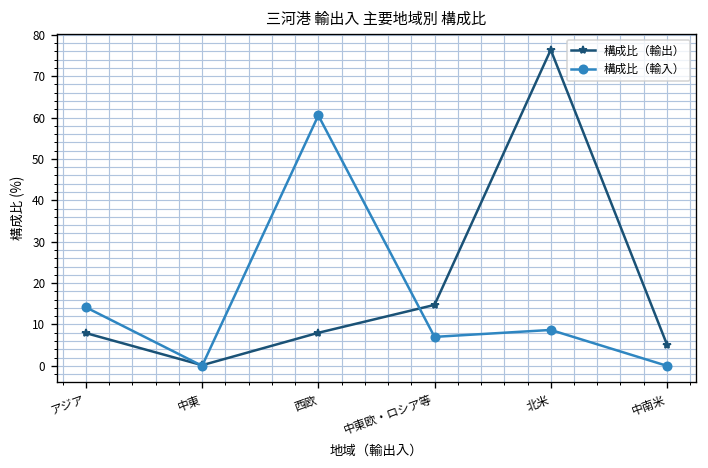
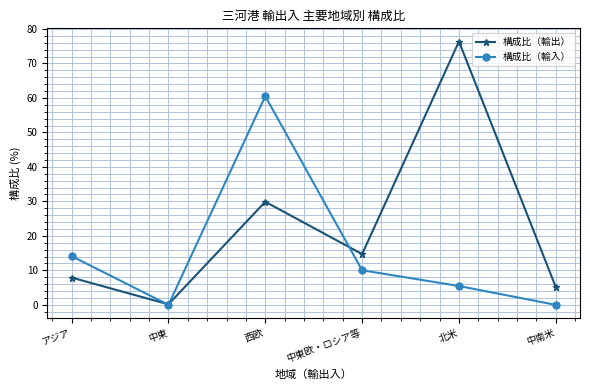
構成比（輸出）, 西欧: 8 -> 30
構成比（輸入）, 中東欧・ロシア等: 7 -> 10
構成比（輸入）, 北米: 9 -> 5
